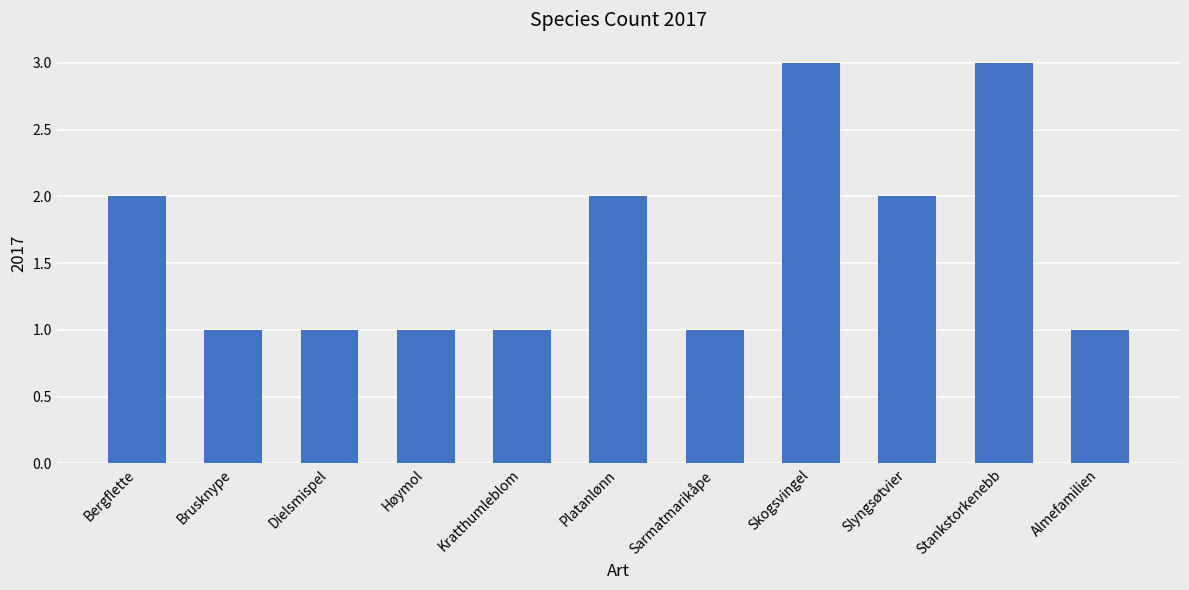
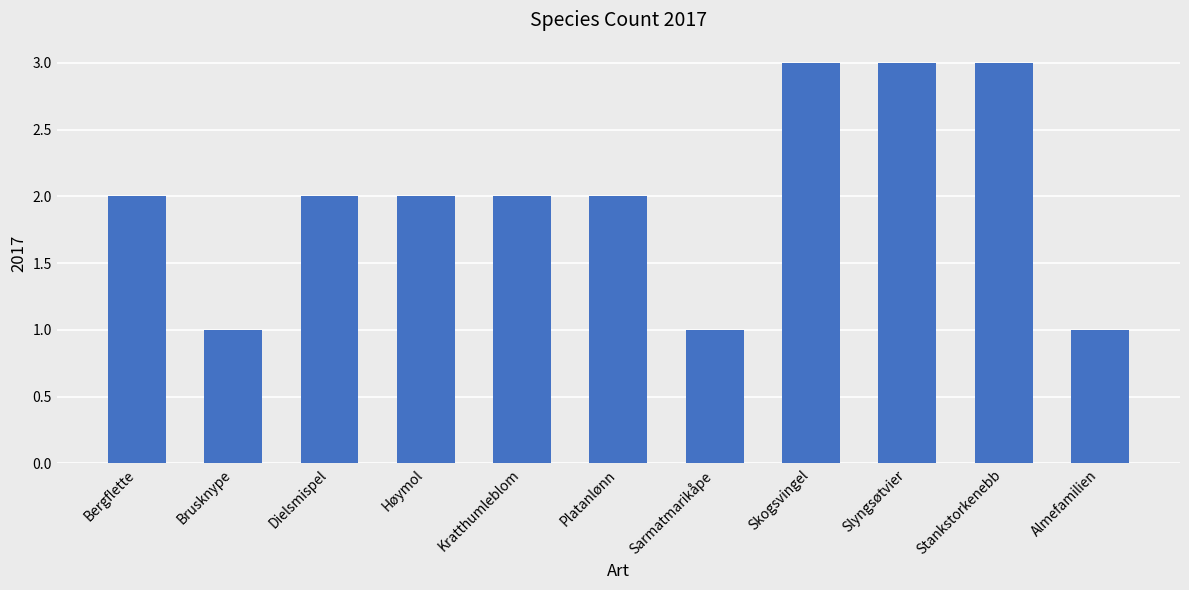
Dielsmispel: 1 -> 2
Høymol: 1 -> 2
Kratthumleblom: 1 -> 2
Slyngsøtvier: 2 -> 3
